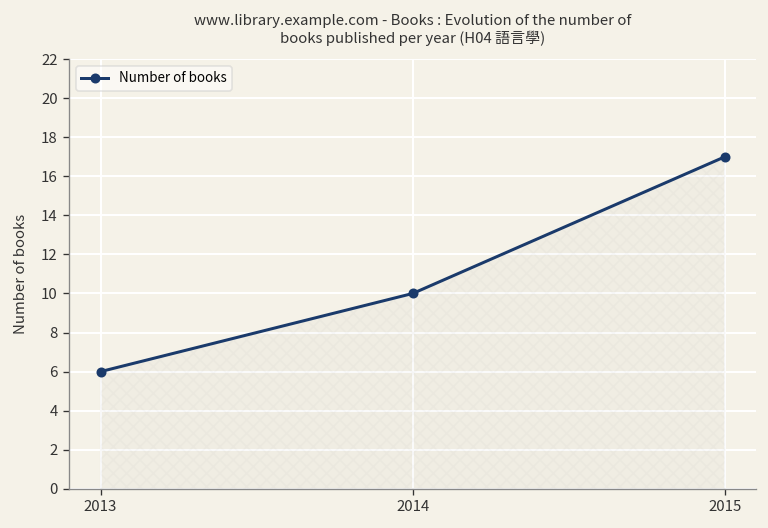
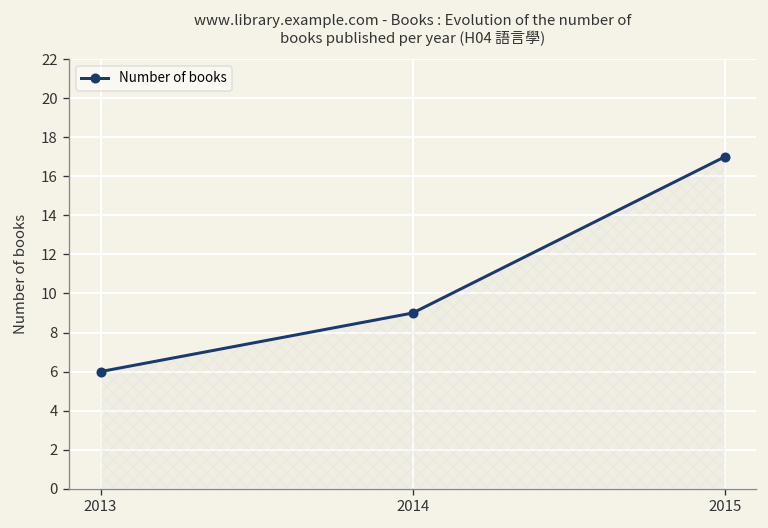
2014: 10 -> 9
